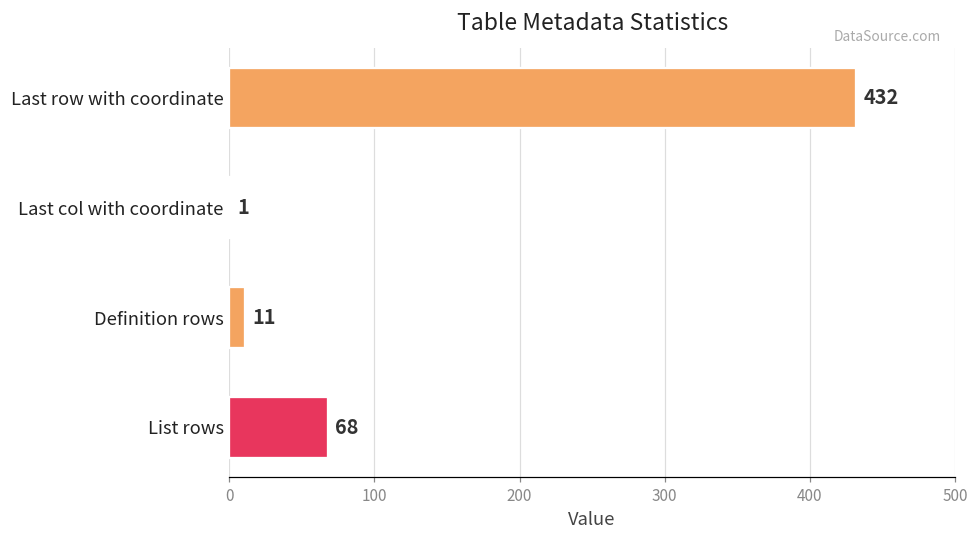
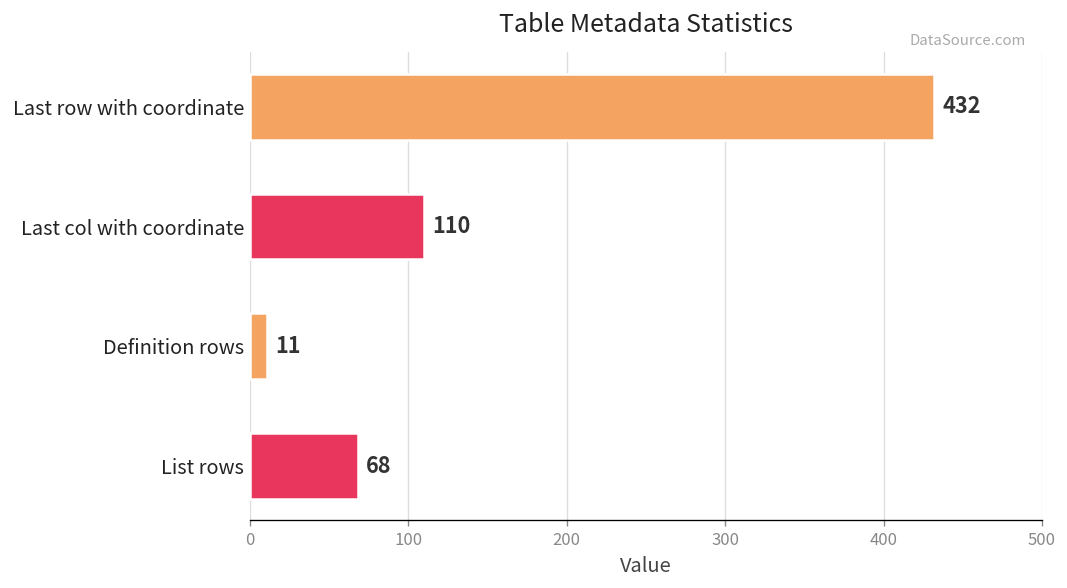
Last col with coordinate: 1 -> 110
